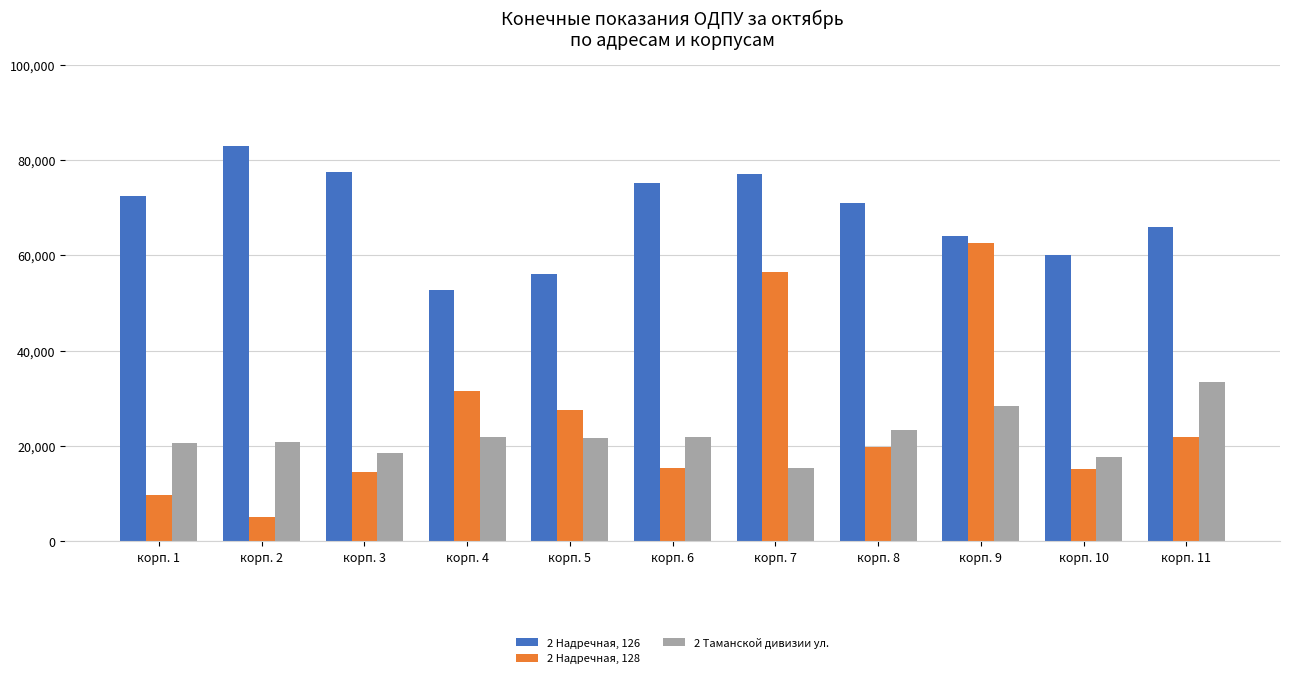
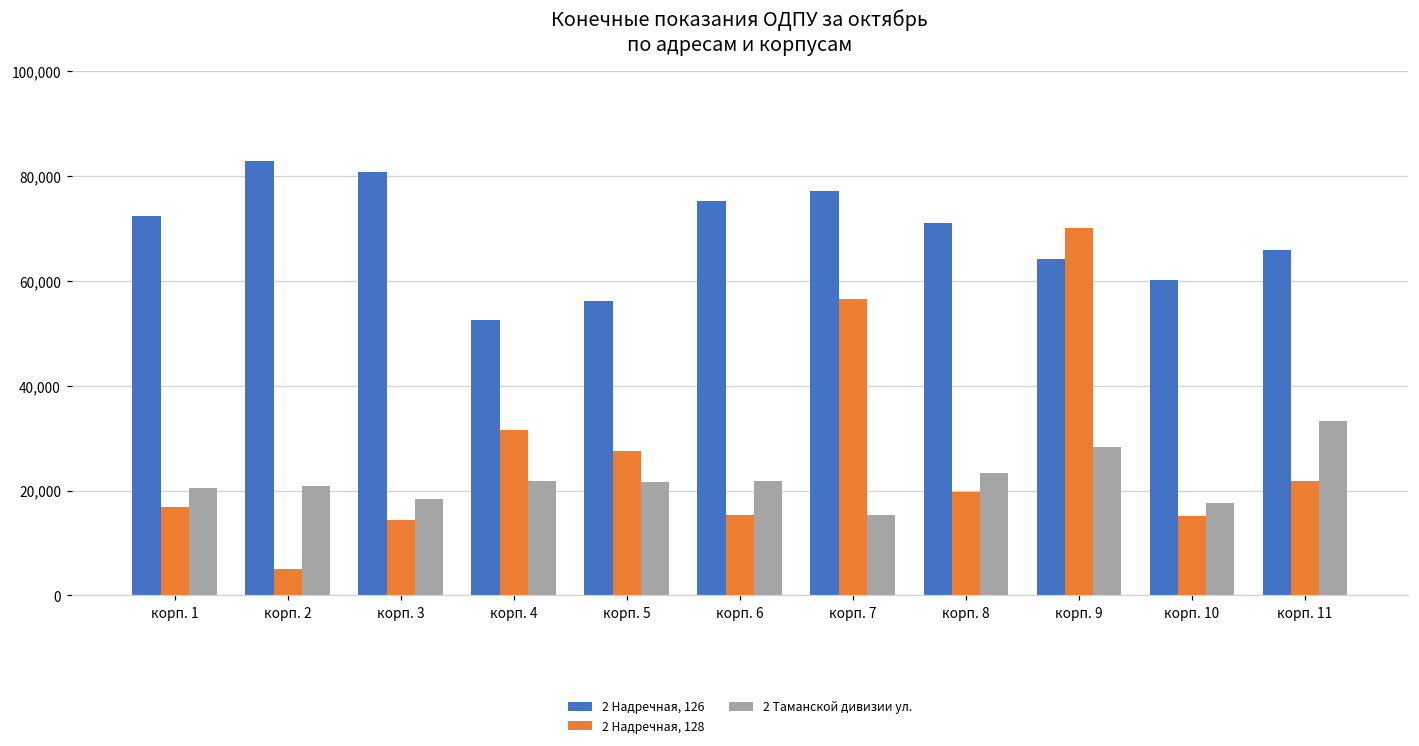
2 Надречная, 128, корп. 1: 10,000 -> 17,000
2 Надречная, 126, корп. 3: 77,000 -> 81,000
2 Надречная, 128, корп. 9: 63,000 -> 70,000
